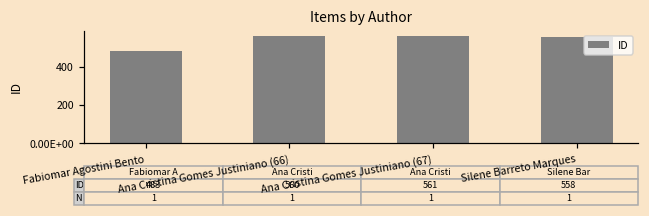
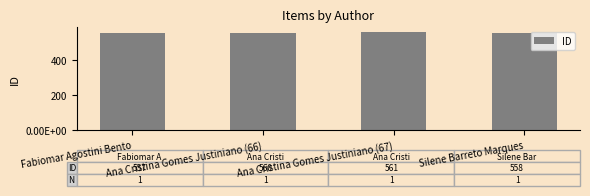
Fabiomar Agostini Bento: 483 -> 557
